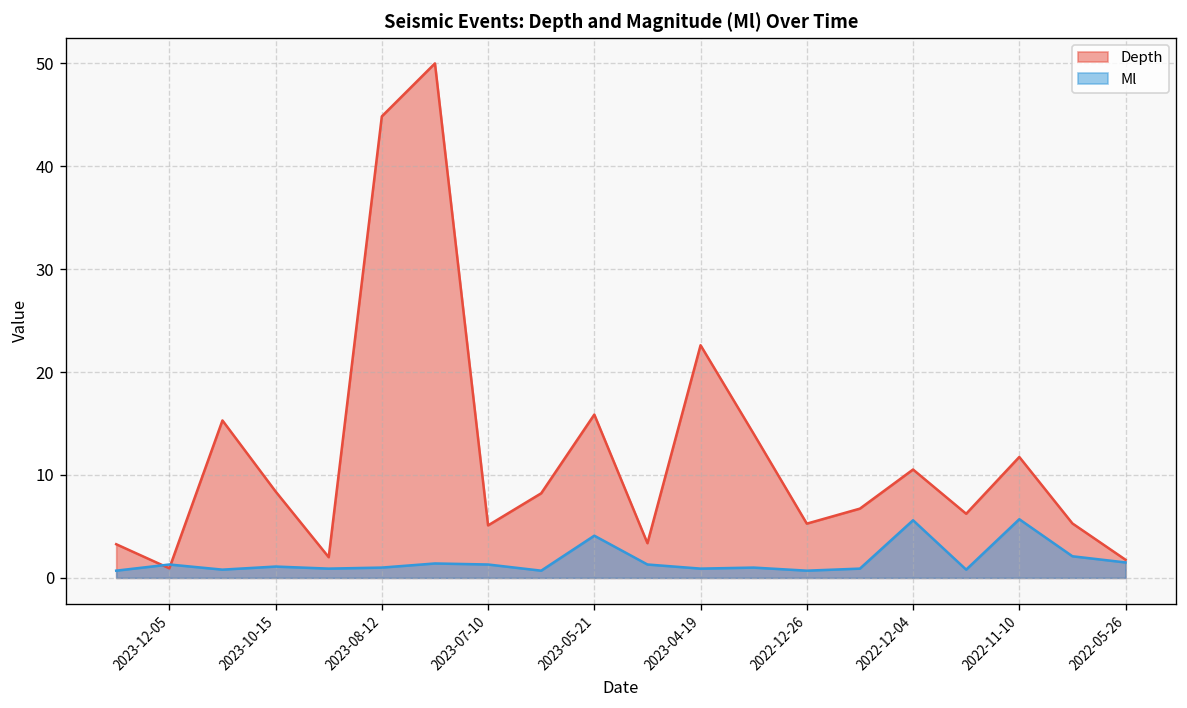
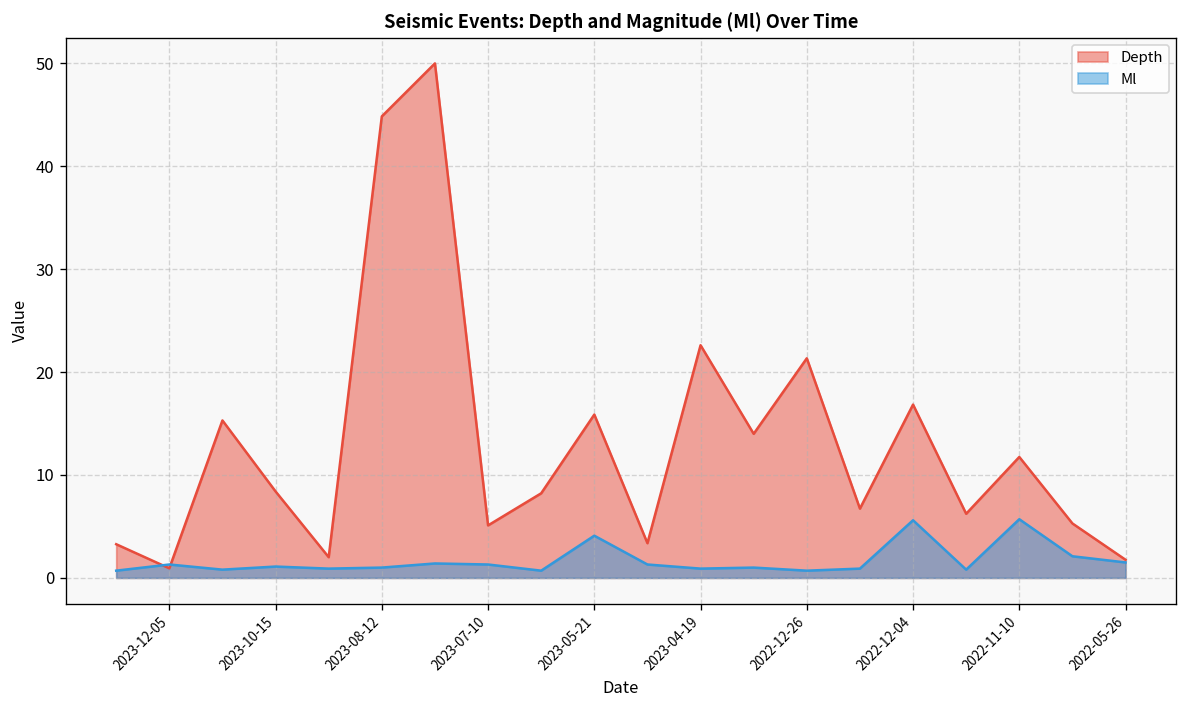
Depth, 2022-12-26: 5 -> 21
Depth, 2022-12-04: 11 -> 17
